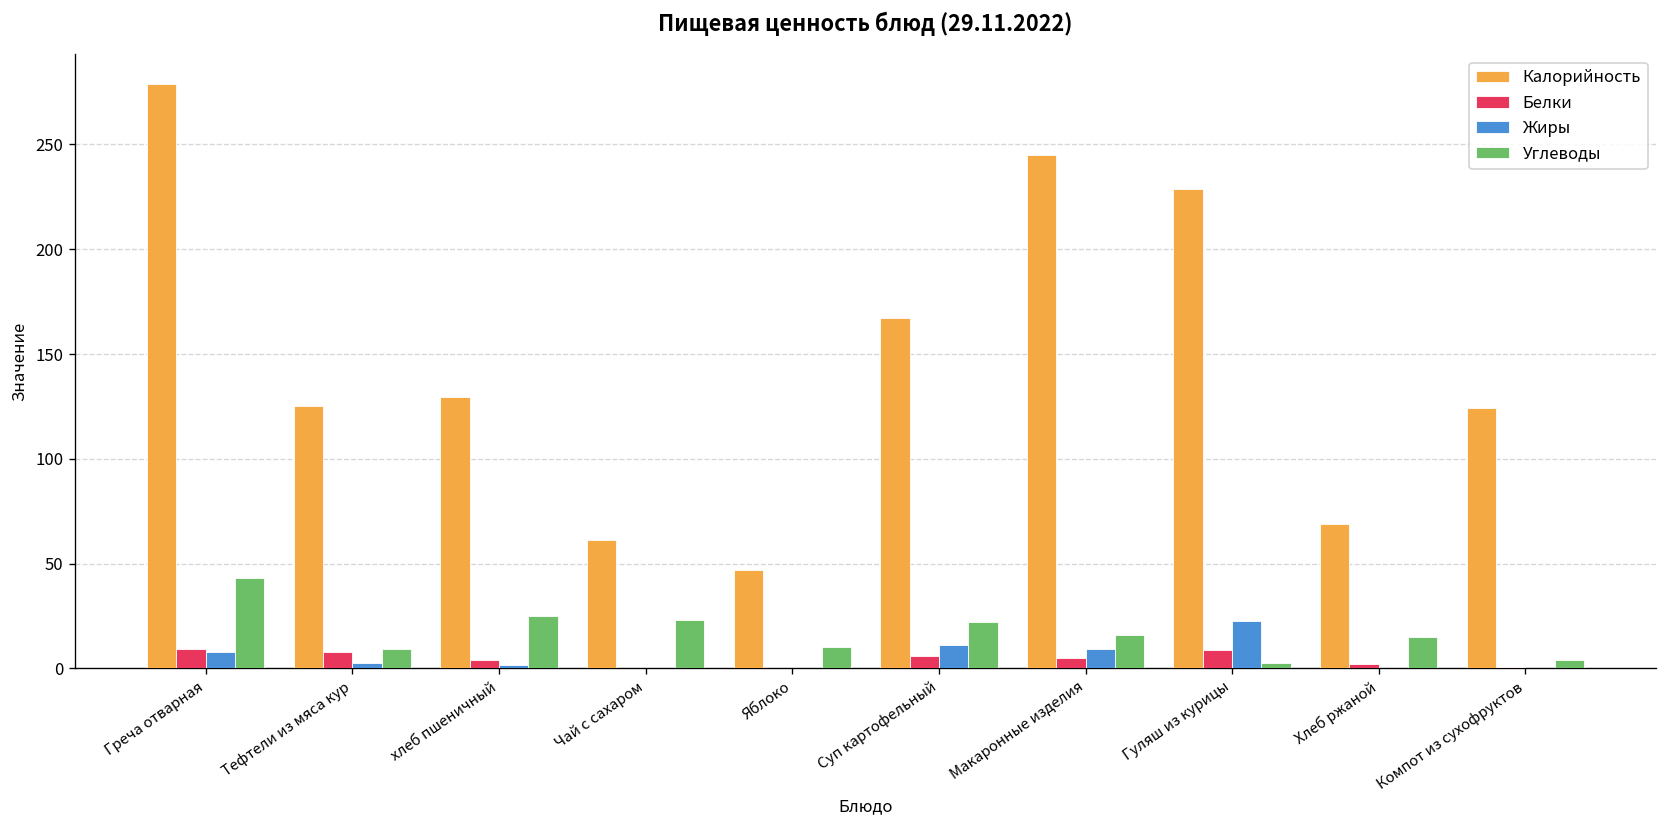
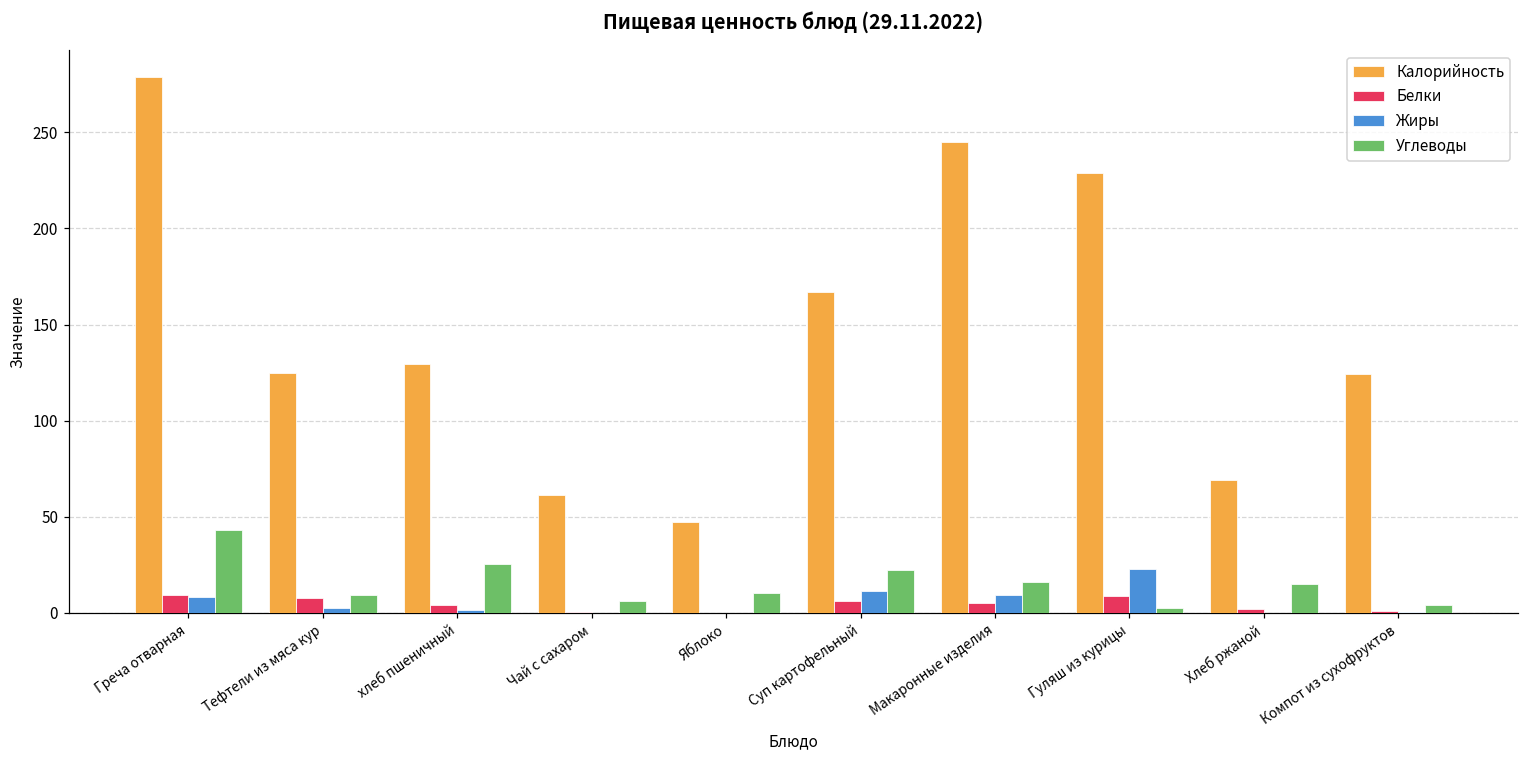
Углеводы, Чай с сахаром: 23 -> 6
